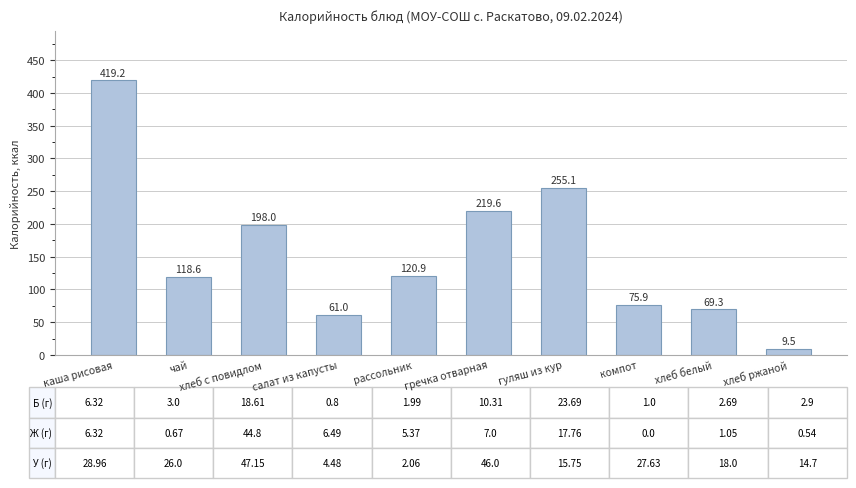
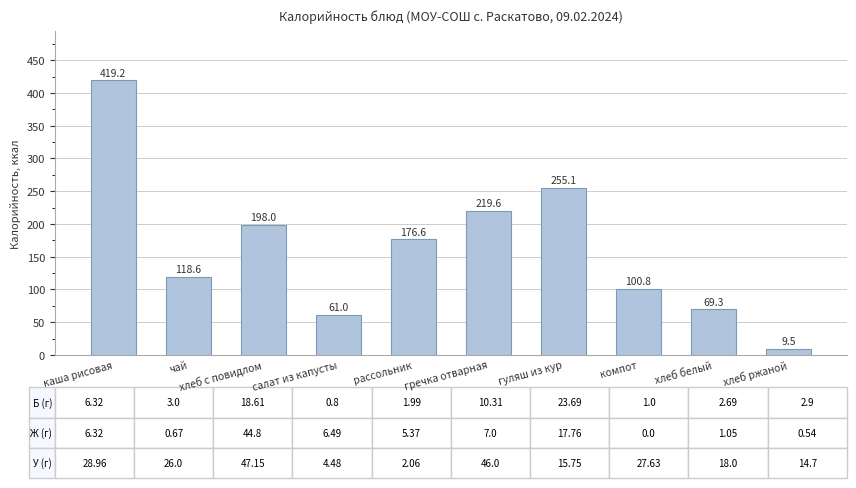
рассольник: 120.9 -> 176.6
компот: 75.9 -> 100.8
